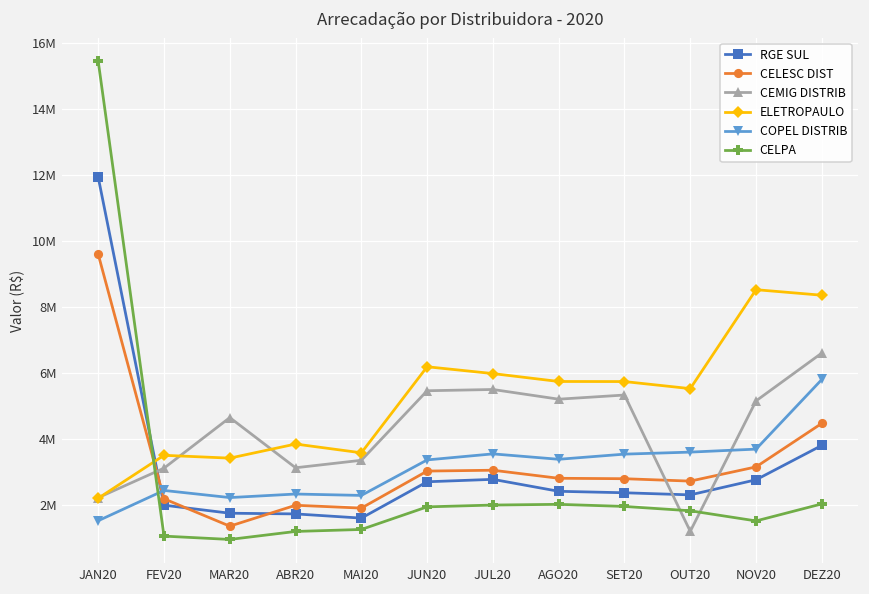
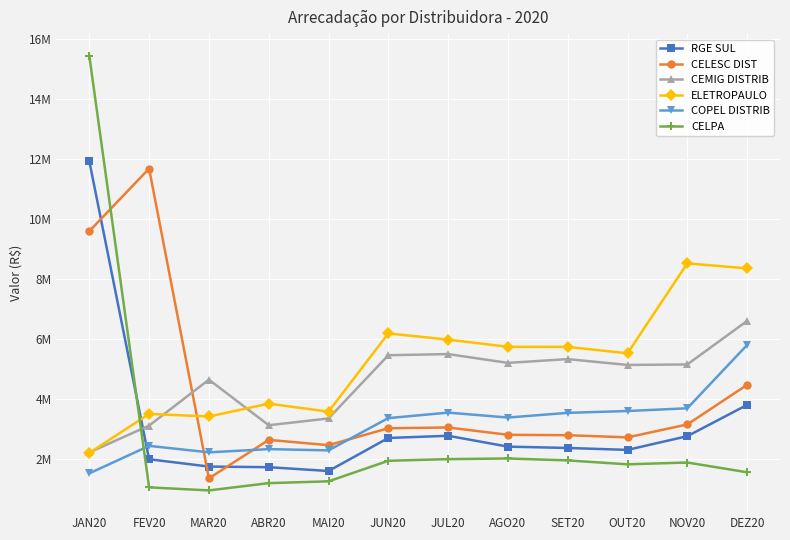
CELESC DIST, FEV20: 2200000 -> 11700000
CELESC DIST, ABR20: 2000000 -> 2600000
CELESC DIST, MAI20: 1900000 -> 2500000
CEMIG DISTRIB, OUT20: 1200000 -> 5100000
CELPA, NOV20: 1500000 -> 1900000
CELPA, DEZ20: 2000000 -> 1600000
